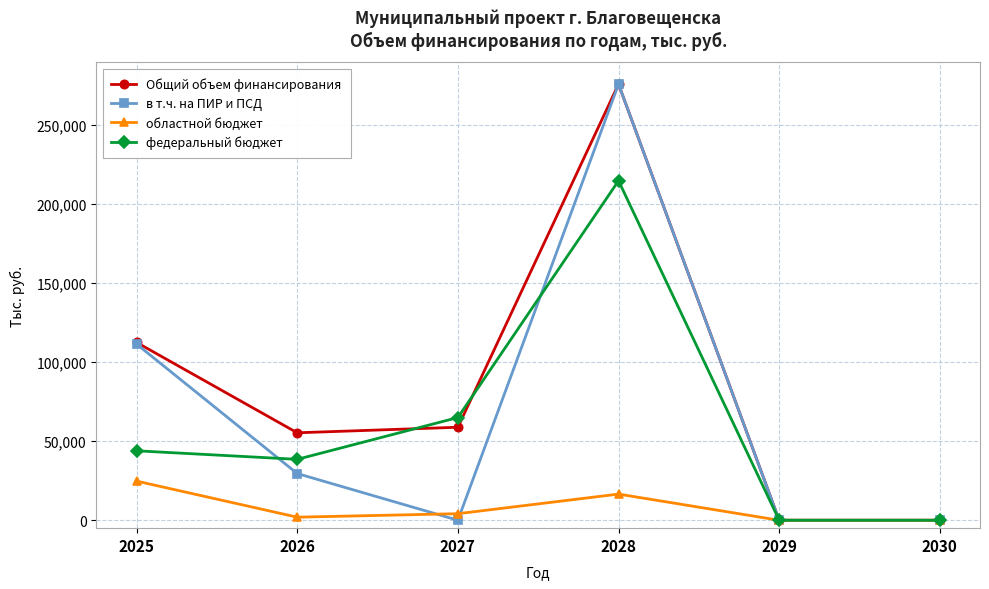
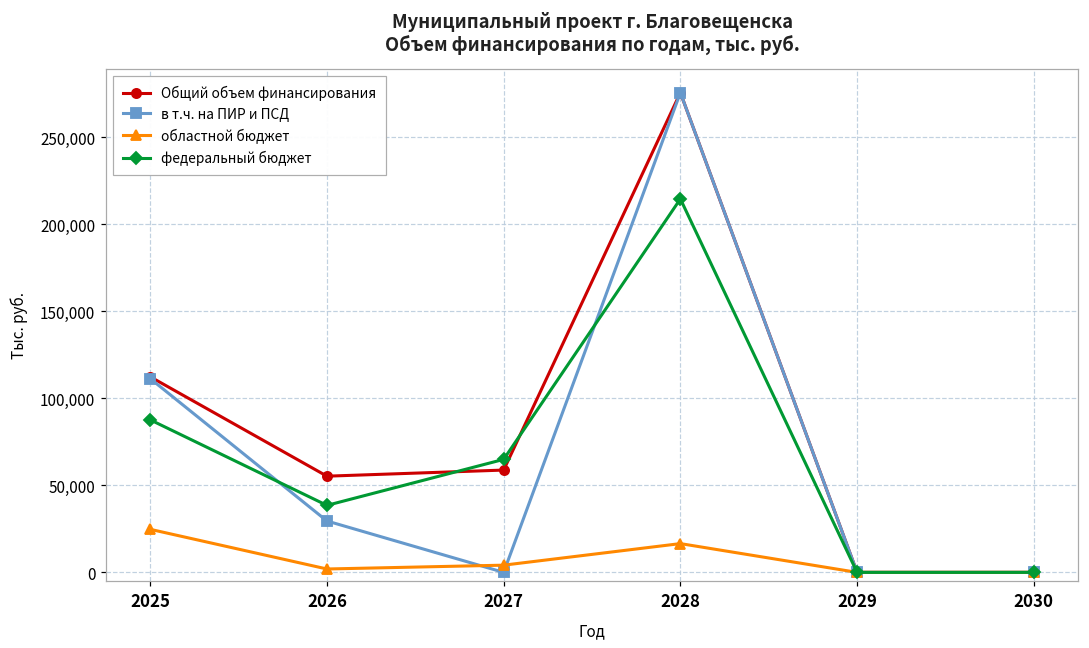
федеральный бюджет, 2025: 44,000 -> 88,000
